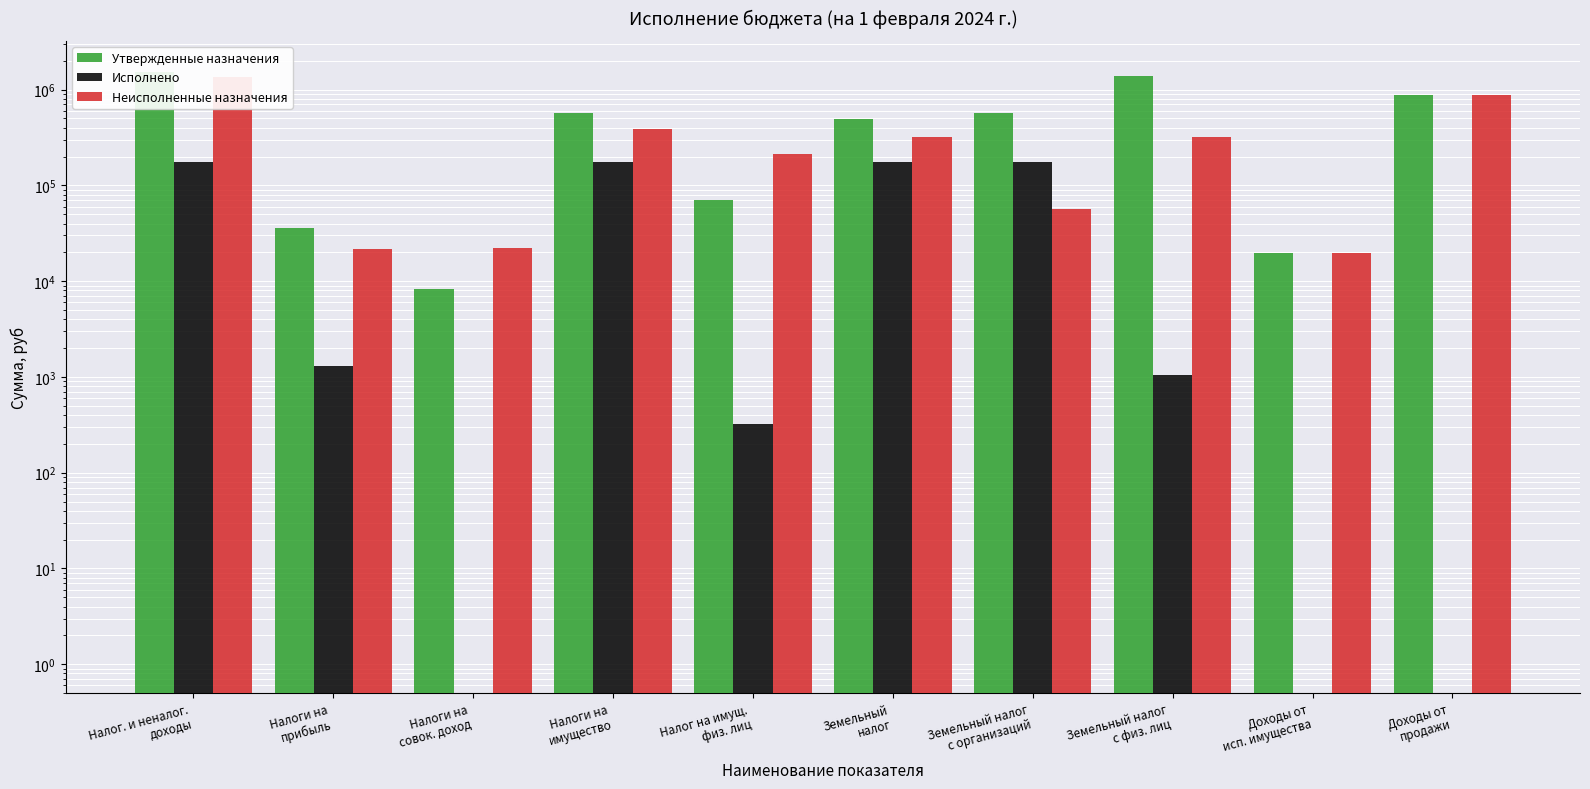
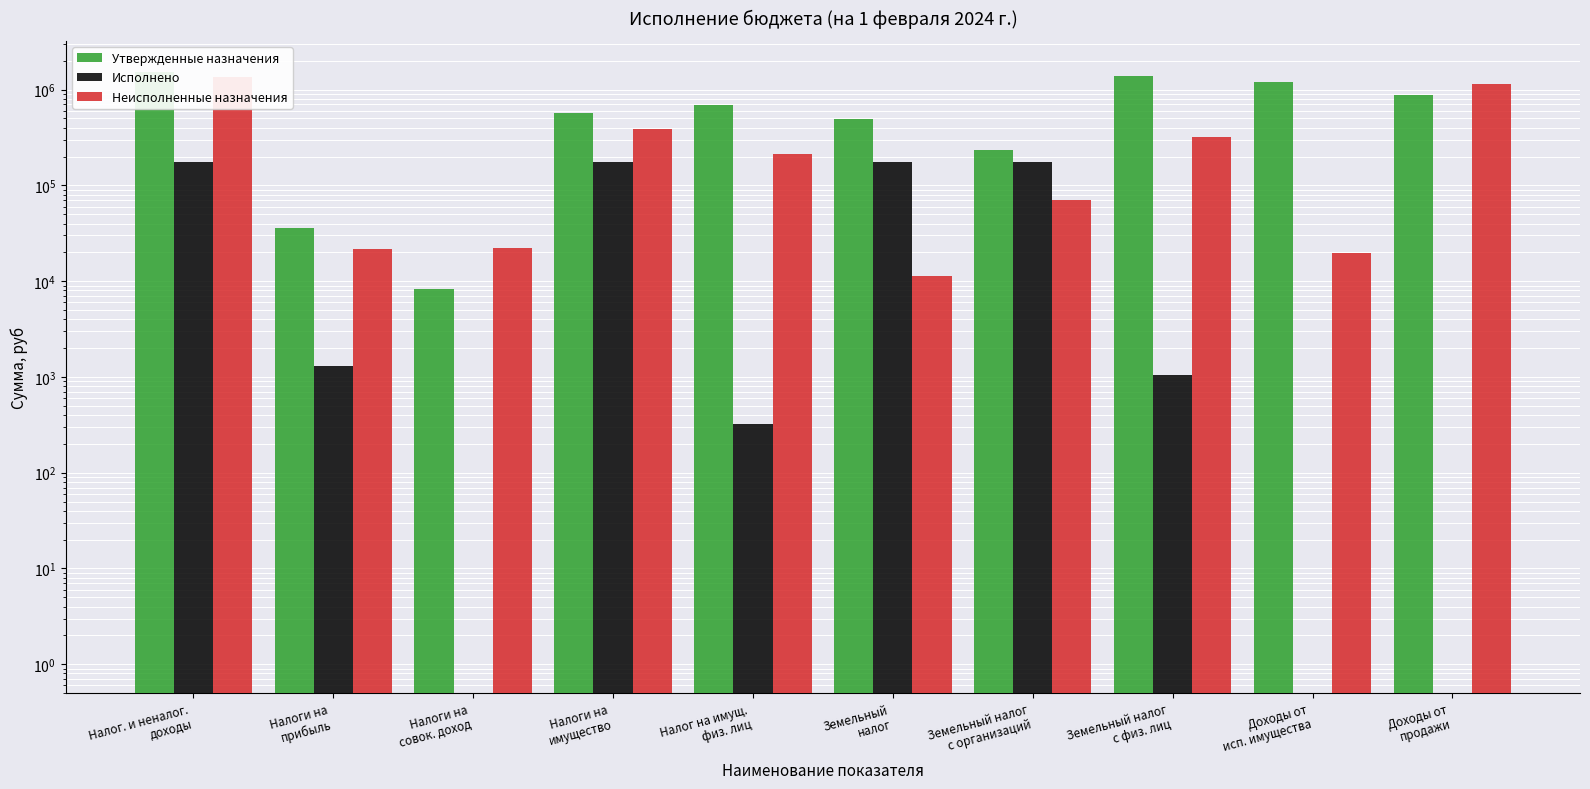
Утвержденные назначения, Налог на имущ. физ. лиц: 70000 -> 700000
Неисполненные назначения, Земельный налог: 320000 -> 11000
Утвержденные назначения, Земельный налог с организаций: 600000 -> 230000
Неисполненные назначения, Земельный налог с организаций: 60000 -> 70000
Утвержденные назначения, Доходы от исп. имущества: 20000 -> 1200000
Неисполненные назначения, Доходы от продажи: 900000 -> 1100000
